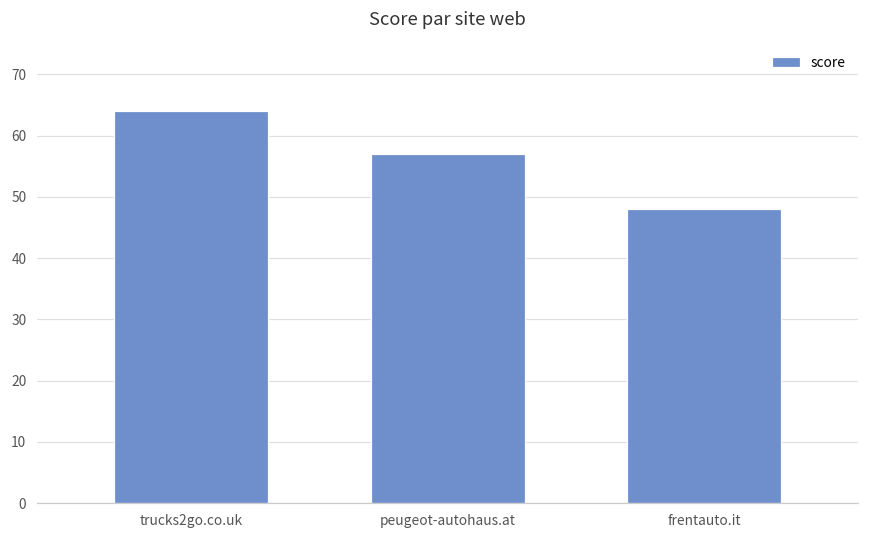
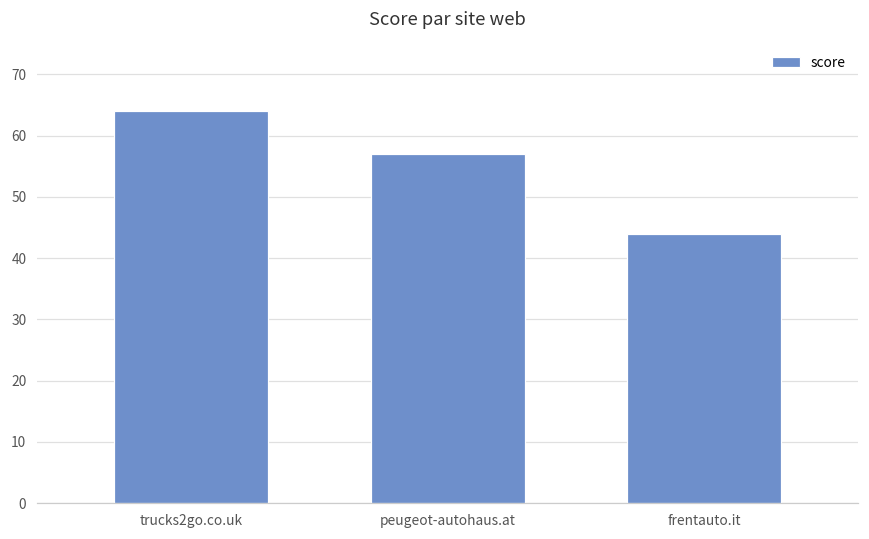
frentauto.it: 48 -> 44
